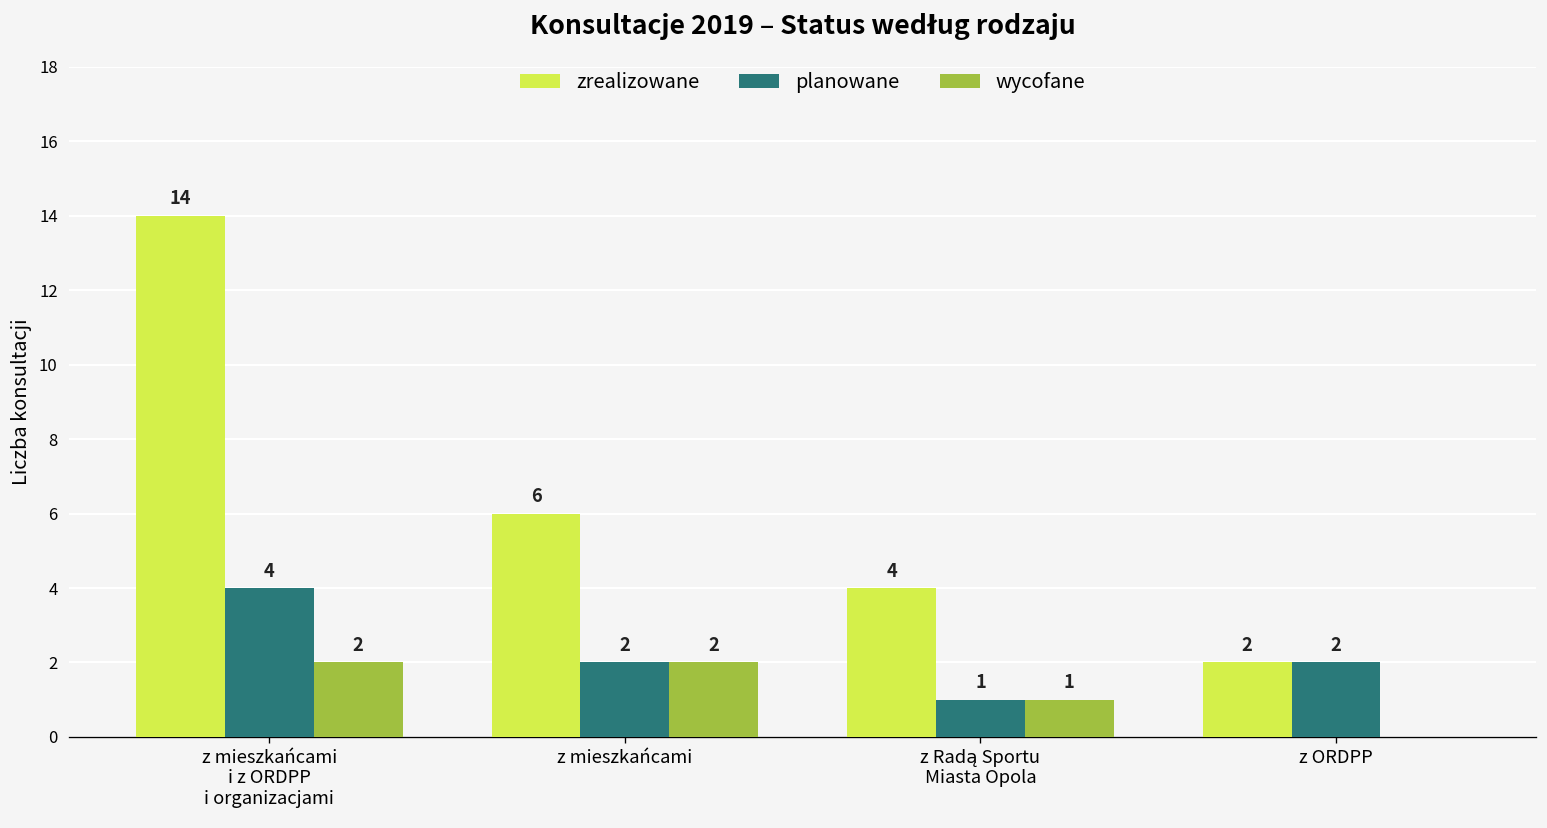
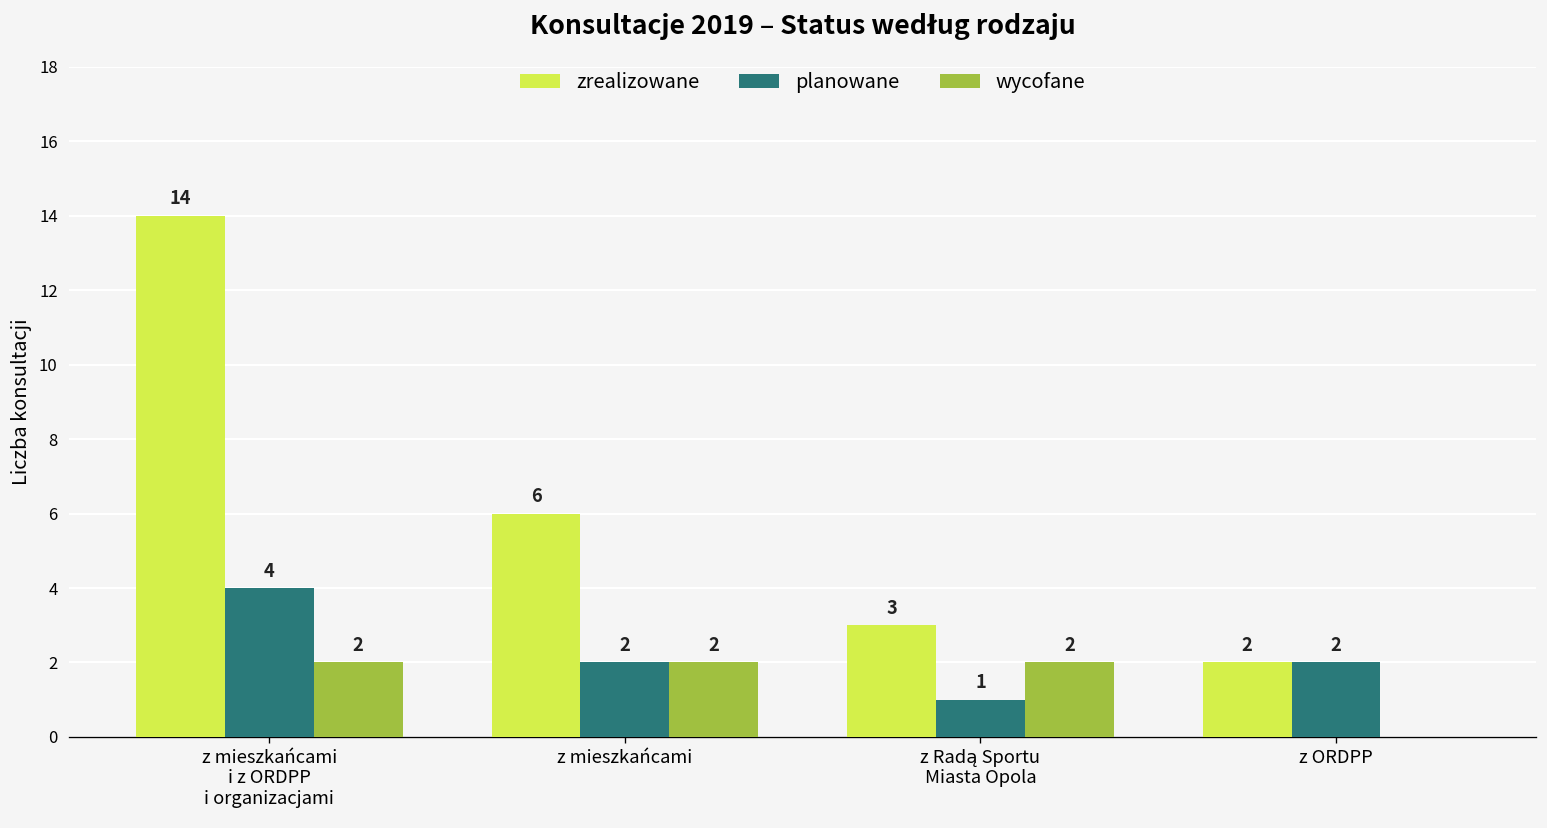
zrealizowane, z Radą Sportu Miasta Opola: 4 -> 3
wycofane, z Radą Sportu Miasta Opola: 1 -> 2
